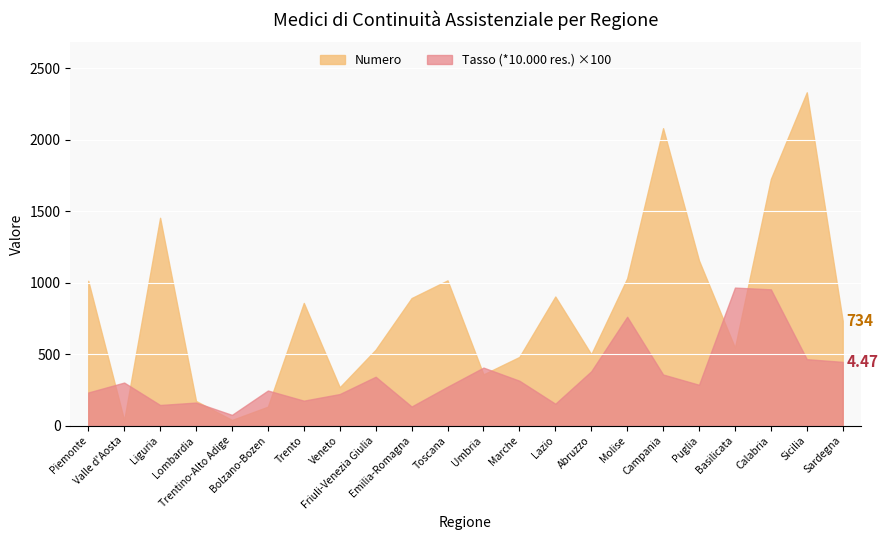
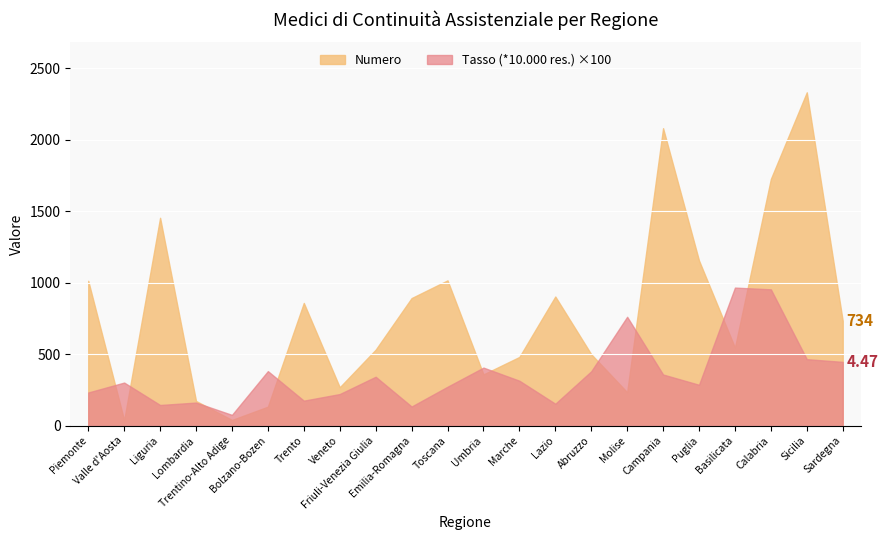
Tasso (*10.000 res.) ×100, Bolzano-Bozen: 250 -> 380
Numero, Molise: 1030 -> 230
